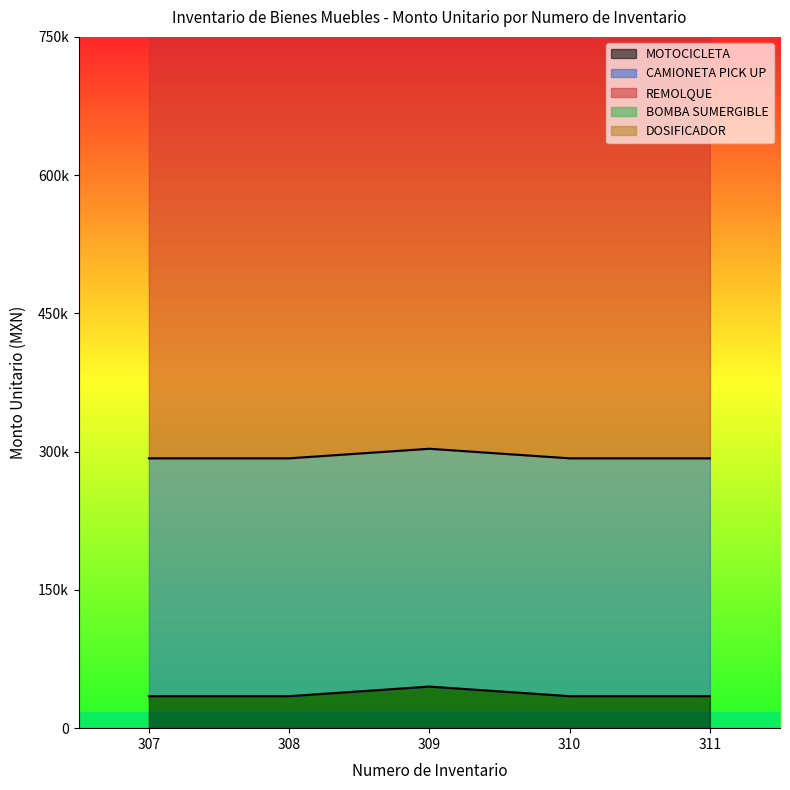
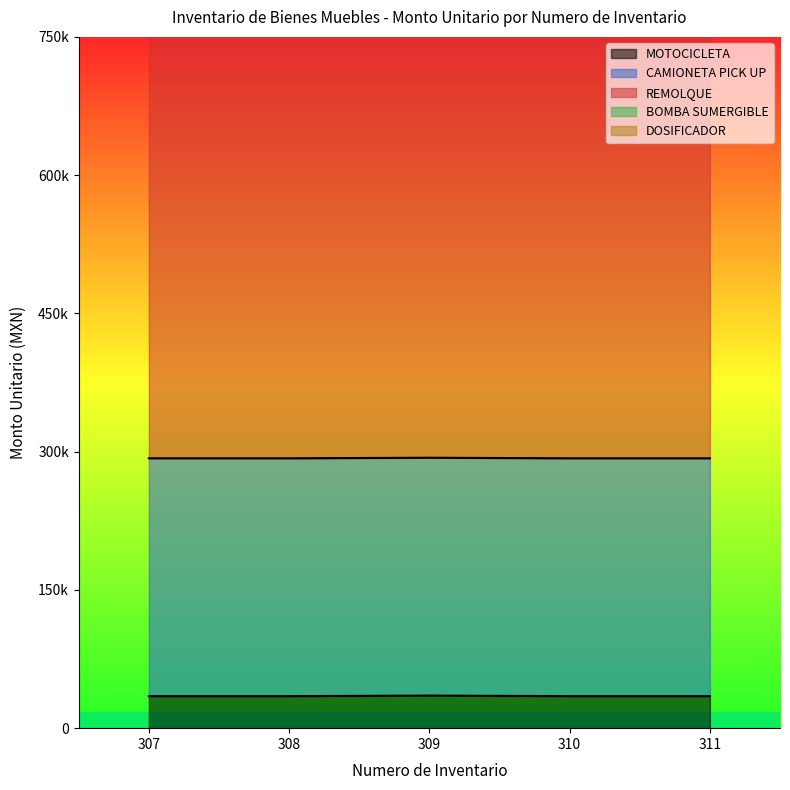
MOTOCICLETA, 309: 50000 -> 40000
